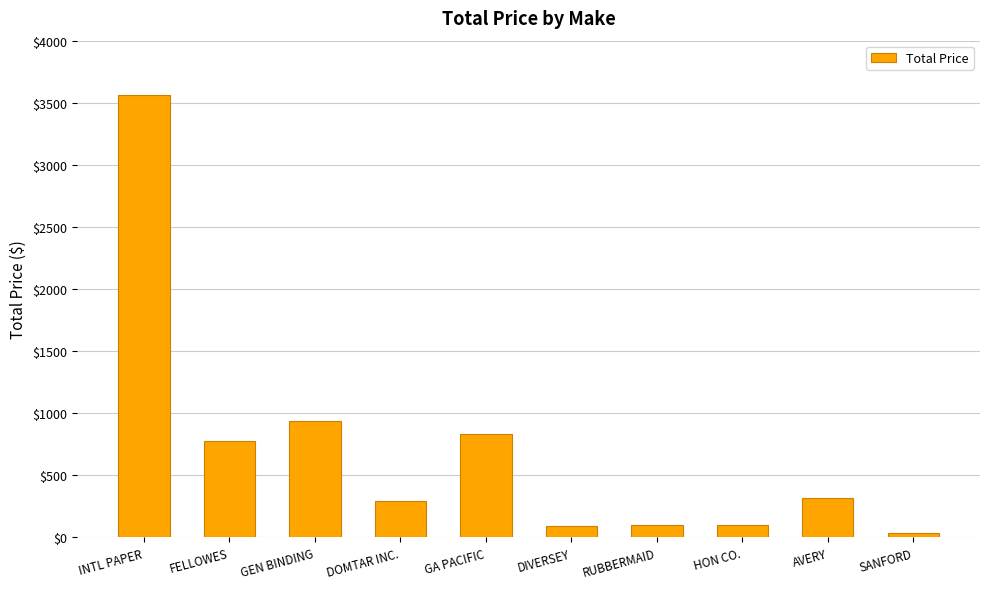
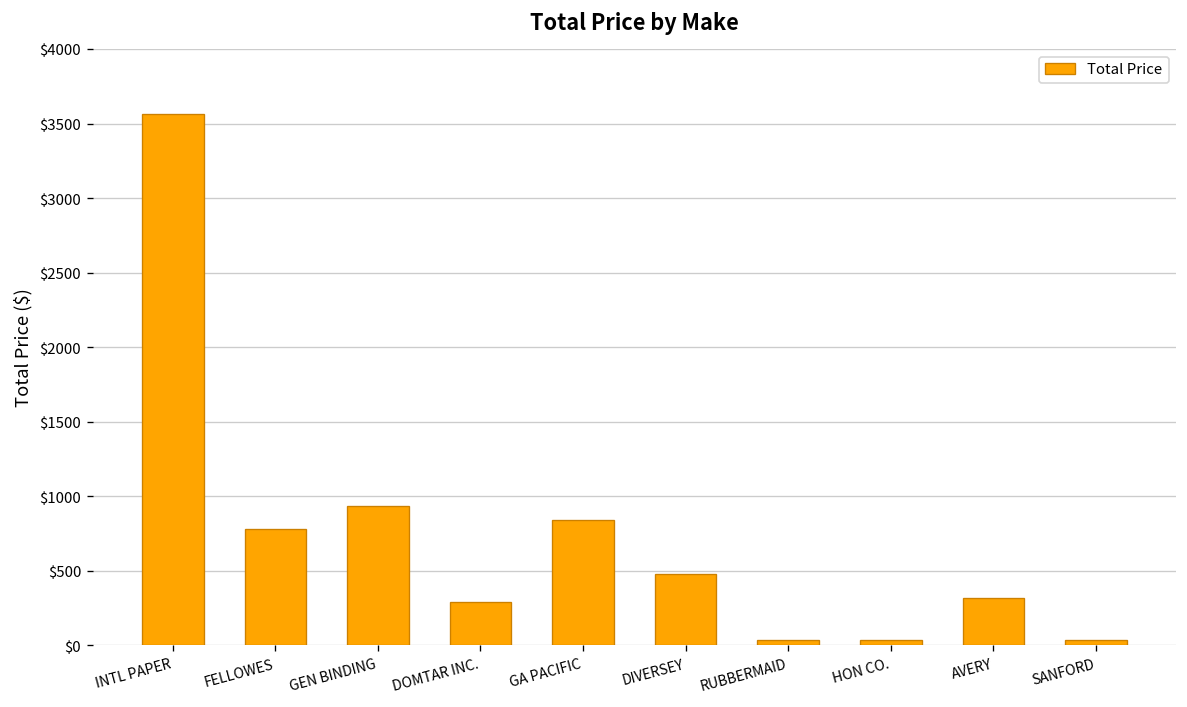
DIVERSEY: $90 -> $480
RUBBERMAID: $100 -> $40
HON CO.: $100 -> $30
